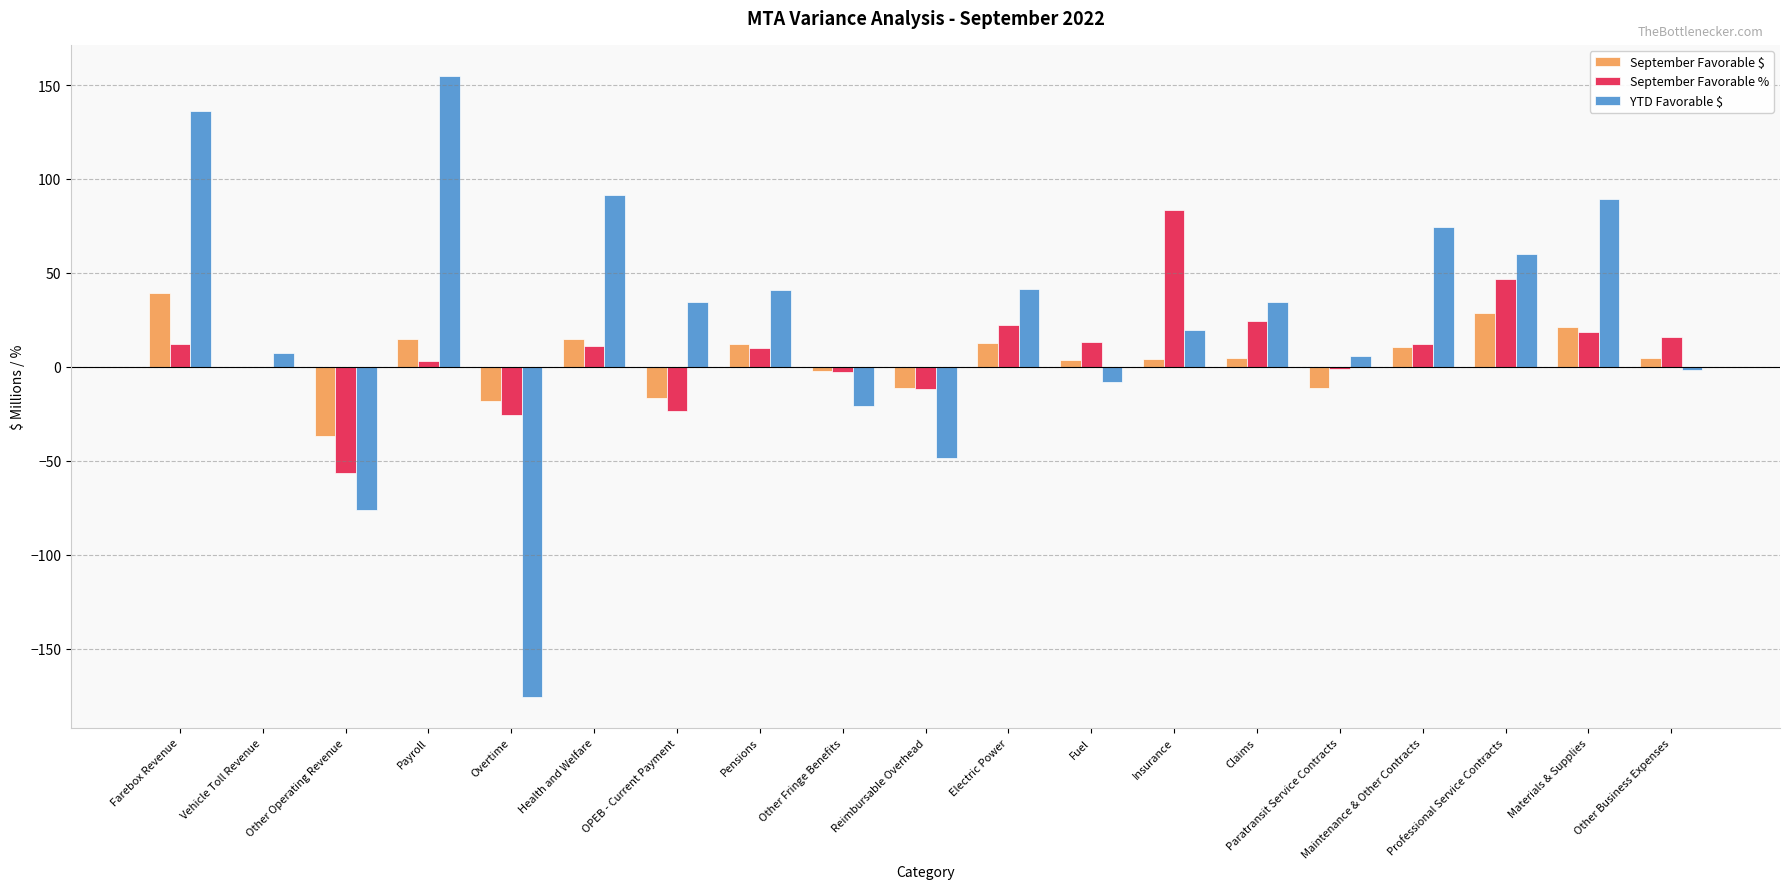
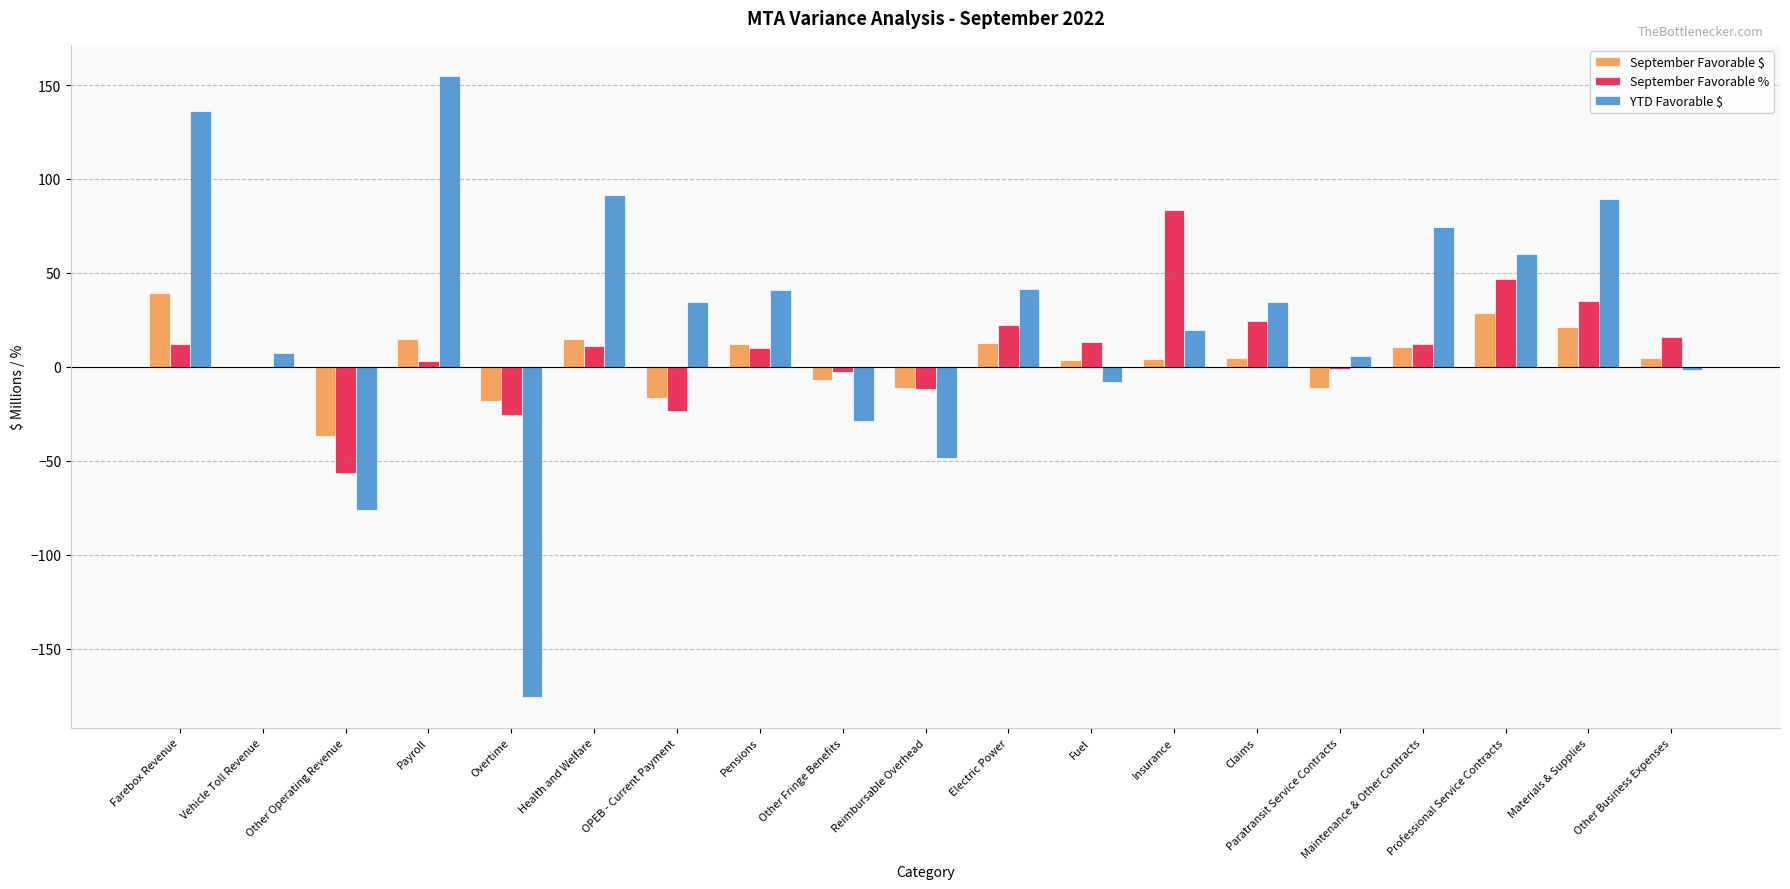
September Favorable $, Other Fringe Benefits: -2 -> -7
YTD Favorable $, Other Fringe Benefits: -21 -> -29
September Favorable %, Materials & Supplies: 18 -> 35
